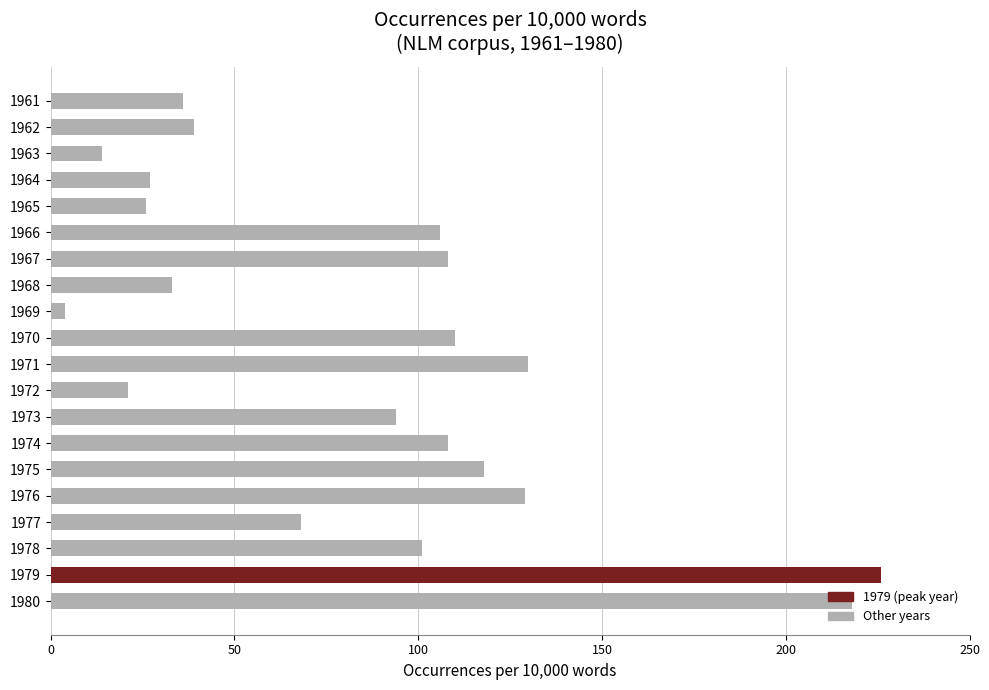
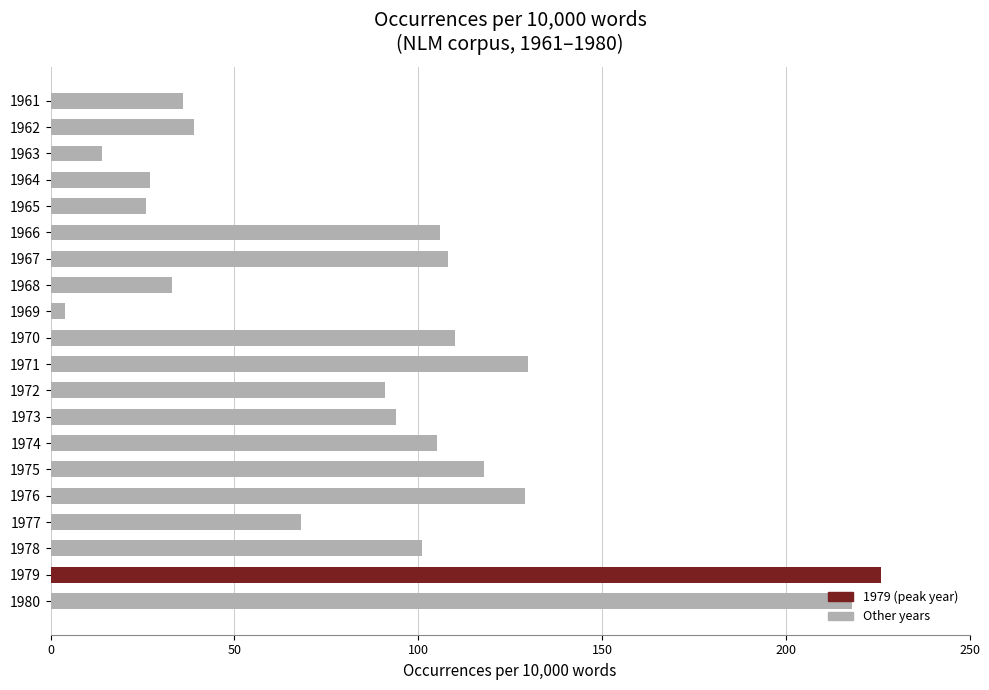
1972: 21 -> 91
1974: 108 -> 105
